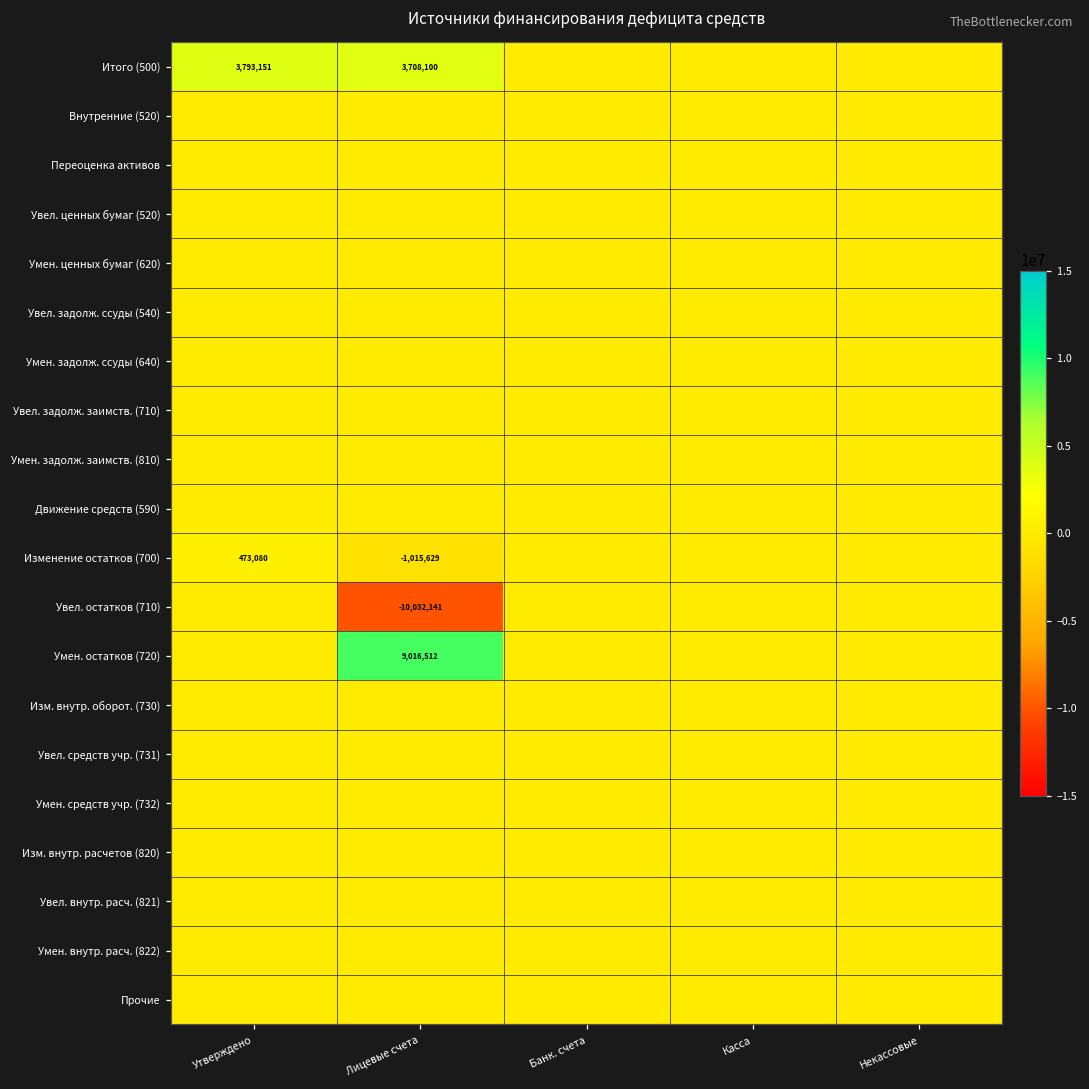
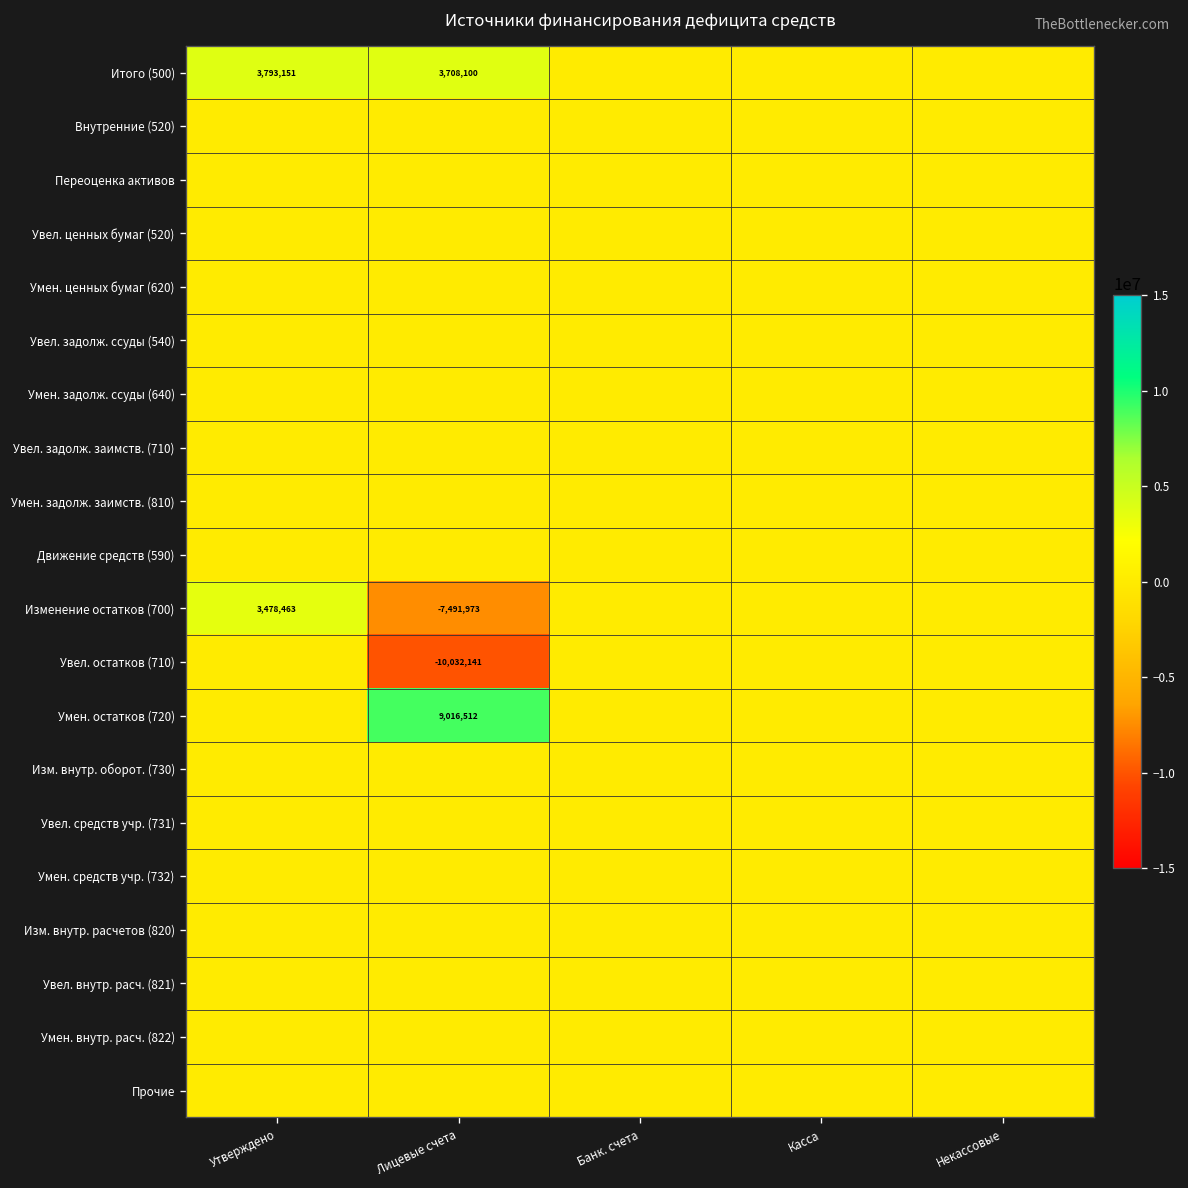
Изменение остатков (700), Утверждено: 473,080 -> 3,478,463
Изменение остатков (700), Лицевые счета: -1,015,629 -> -7,491,973
